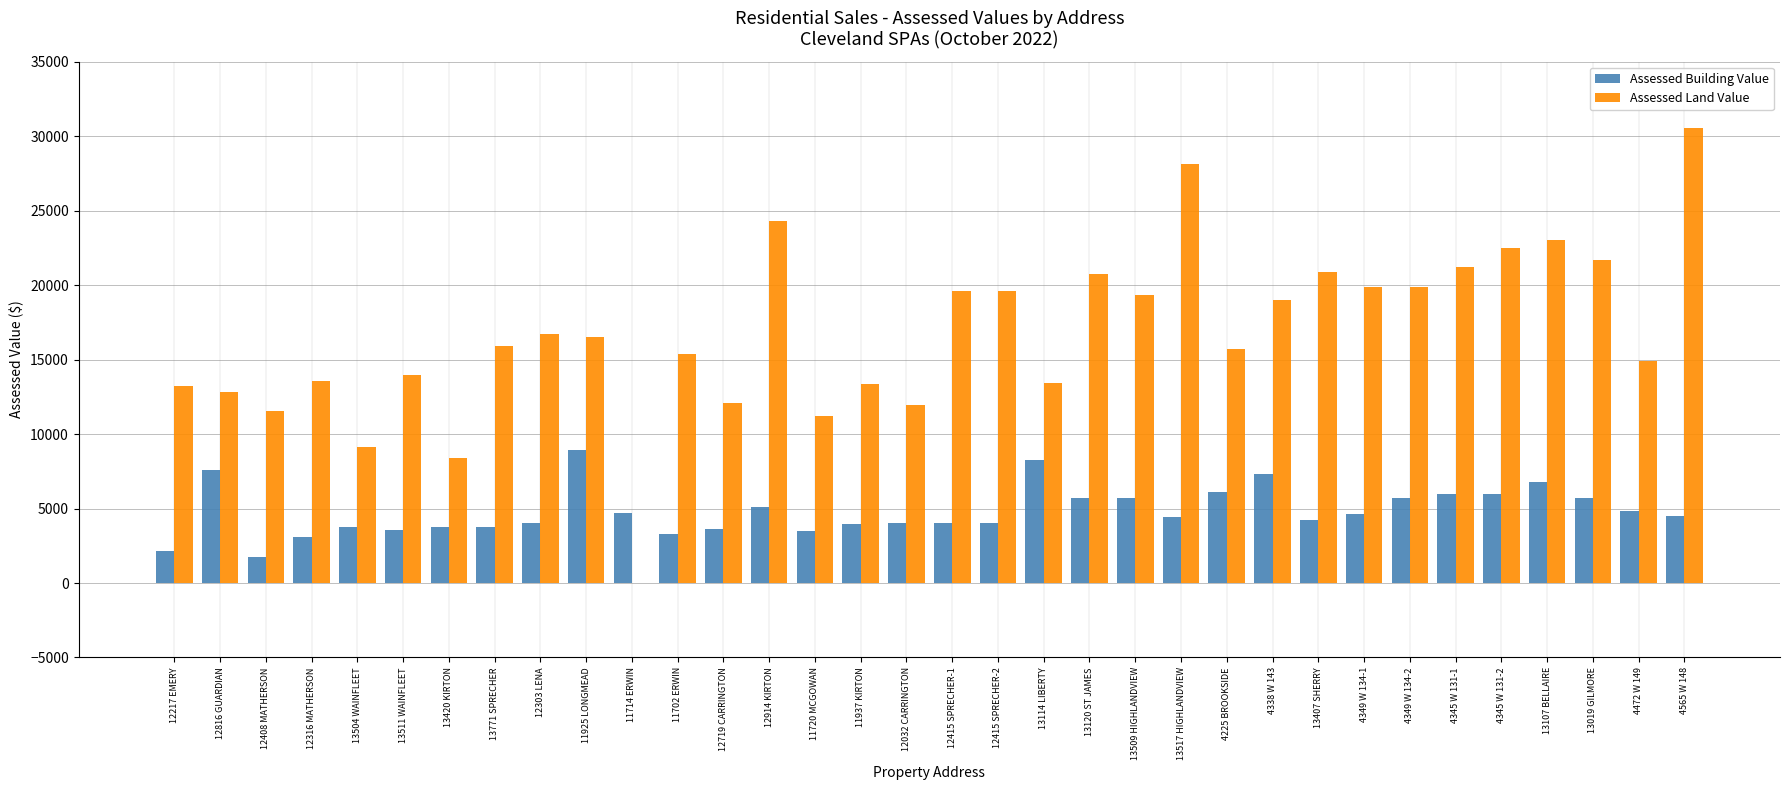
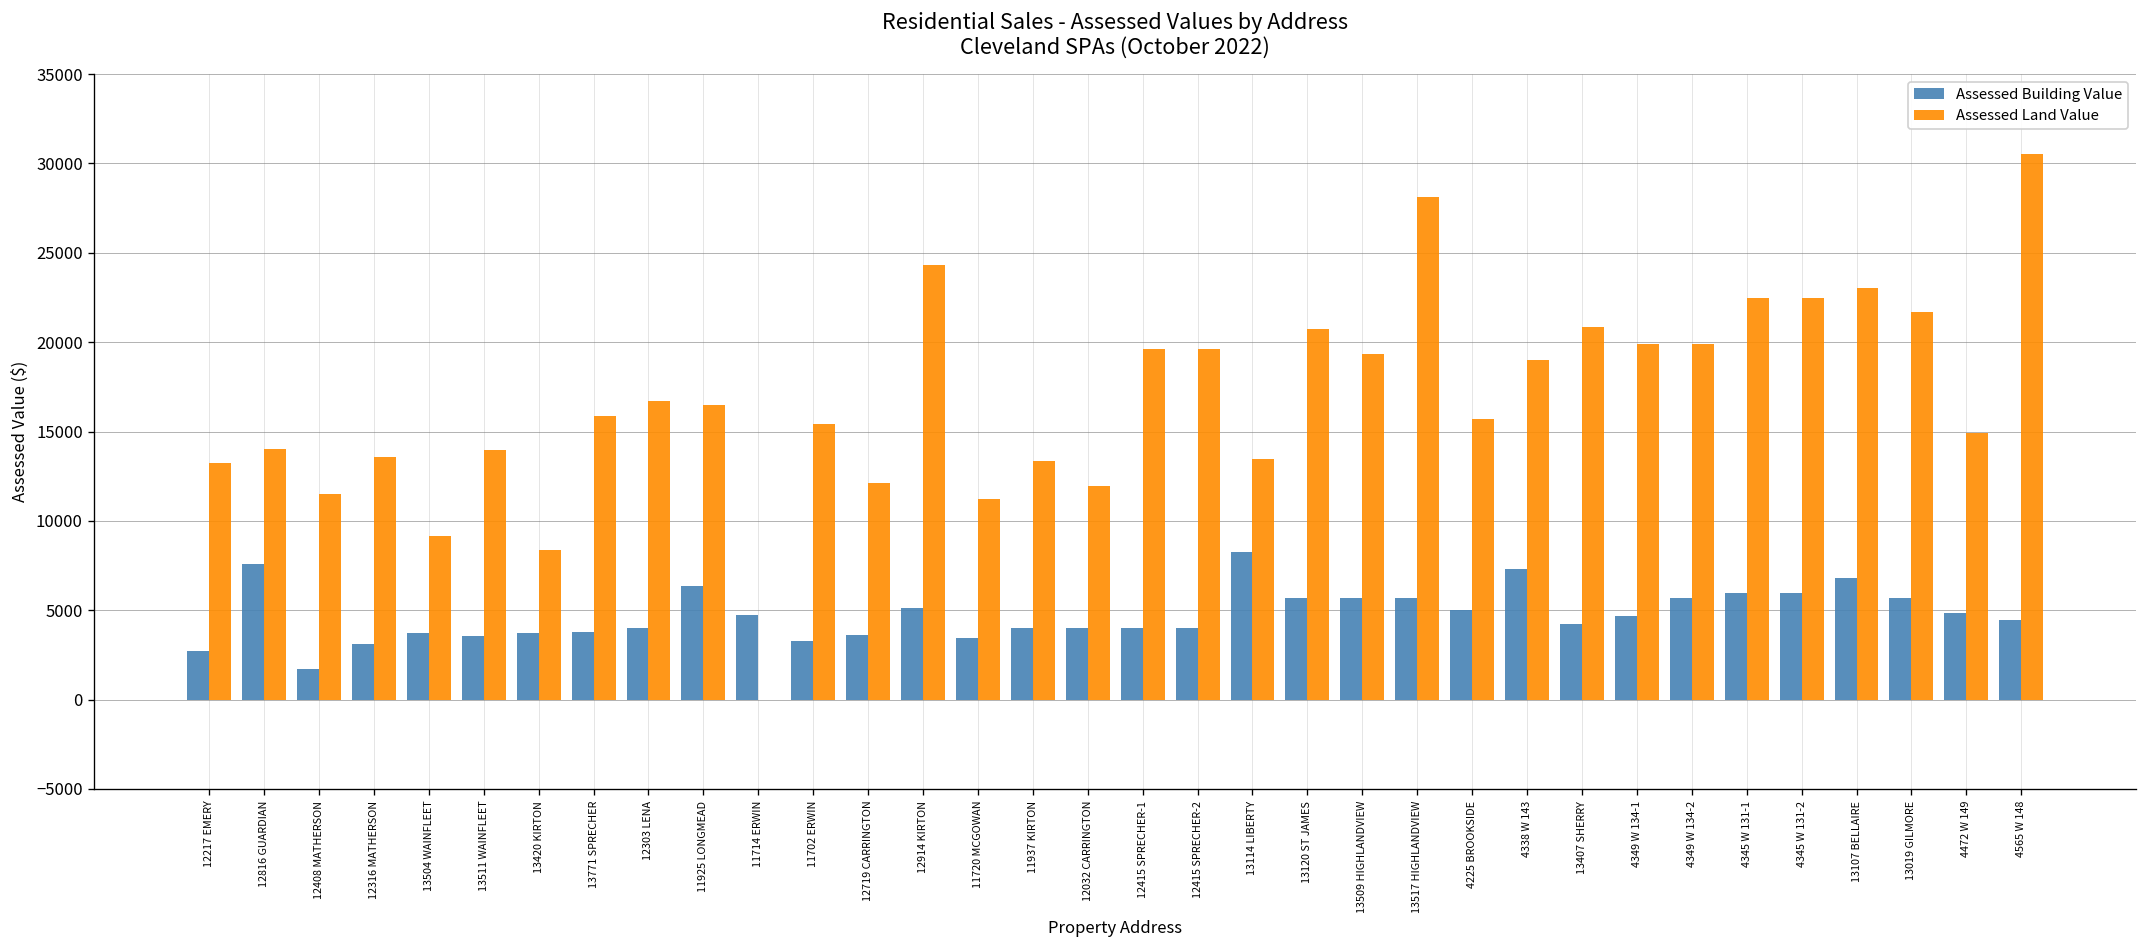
Assessed Building Value, 12217 EMERY: 2100 -> 2700
Assessed Land Value, 12816 GUARDIAN: 12800 -> 14000
Assessed Building Value, 11925 LONGMEAD: 8900 -> 6300
Assessed Building Value, 13517 HIGHLANDVIEW: 4500 -> 5700
Assessed Building Value, 4225 BROOKSIDE: 6100 -> 5000
Assessed Land Value, 4345 W 131-1: 21200 -> 22500
